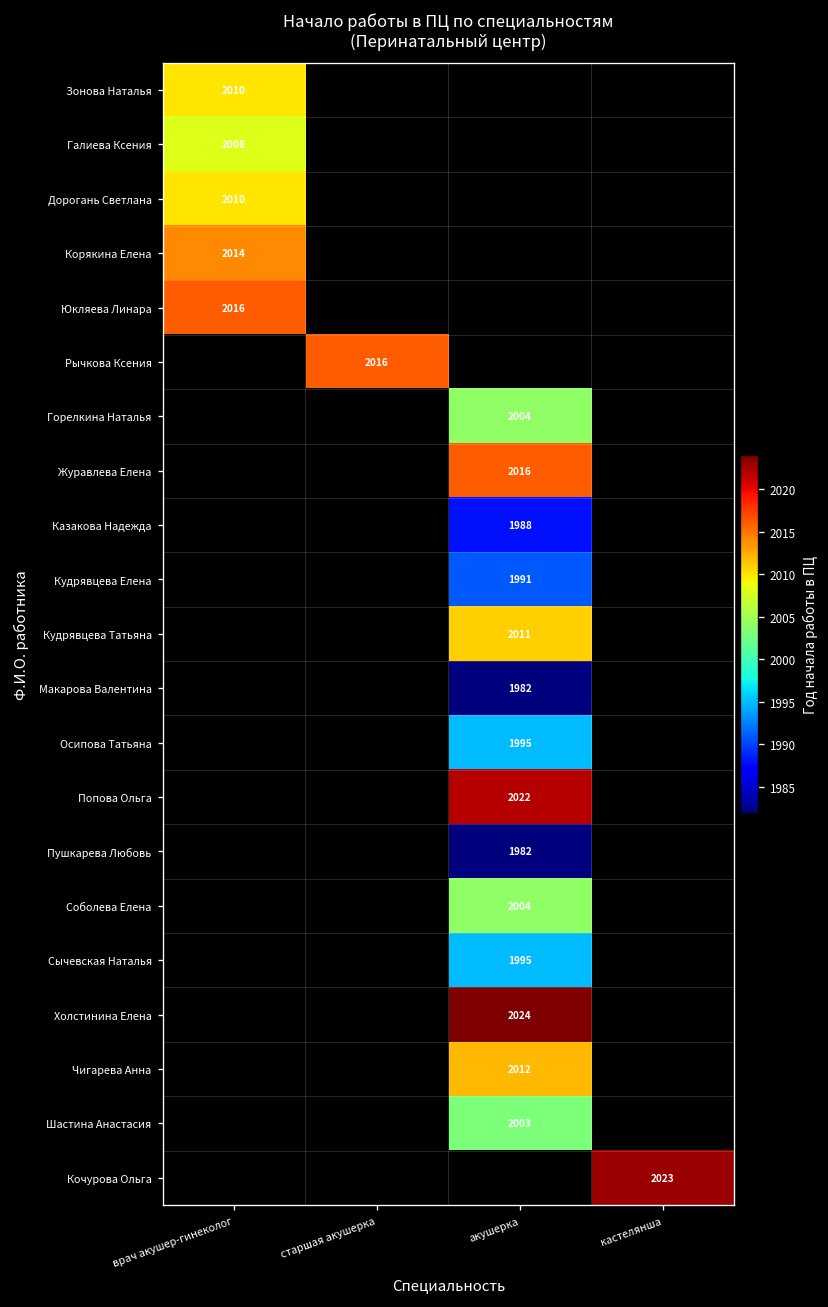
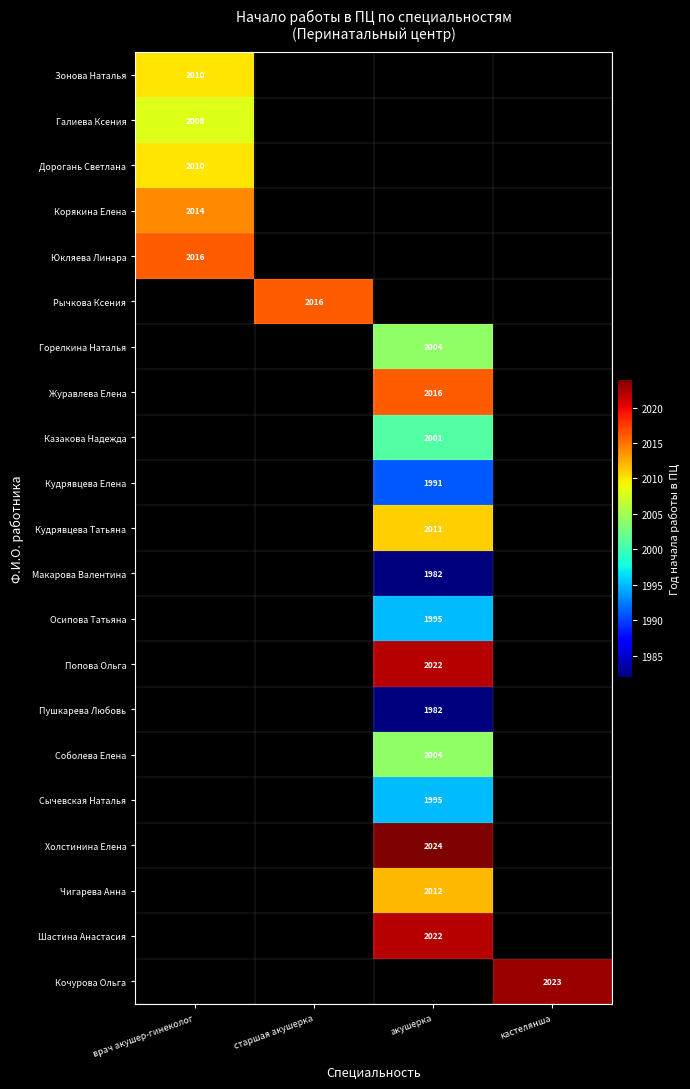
Казакова Надежда, акушерка: 1988 -> 2001
Шастина Анастасия, акушерка: 2003 -> 2022
